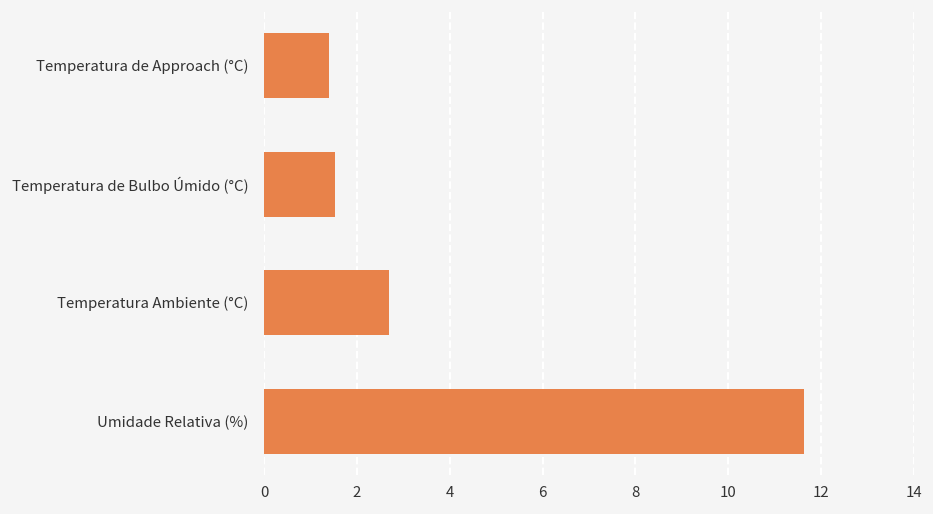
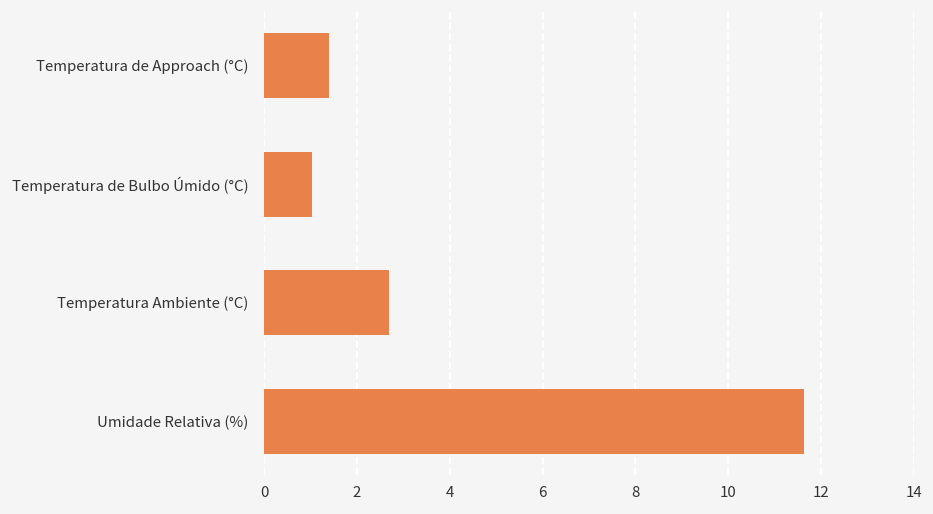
Temperatura de Bulbo Úmido (°C): 1.5 -> 1.0
